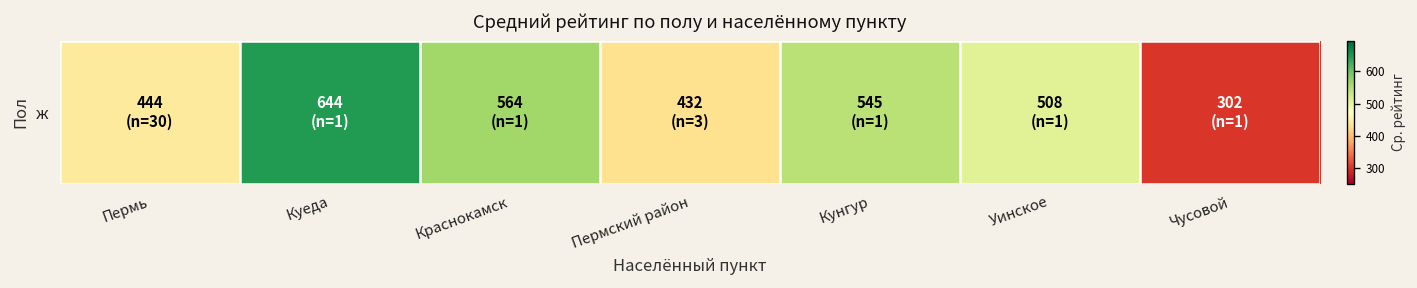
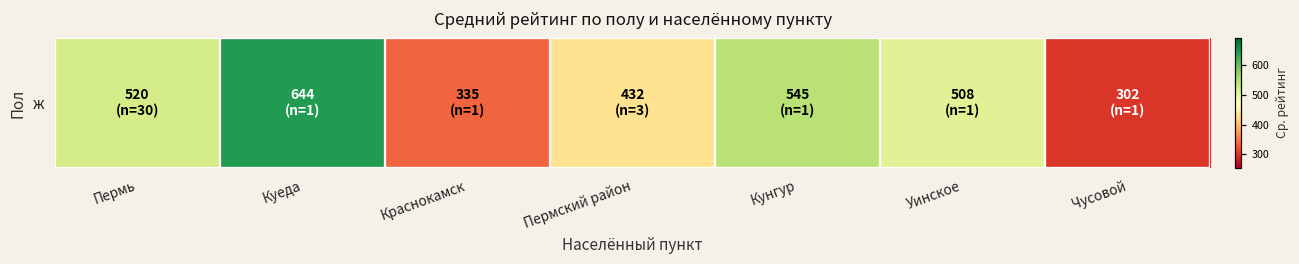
ж, Пермь: 444 -> 520
ж, Краснокамск: 564 -> 335
